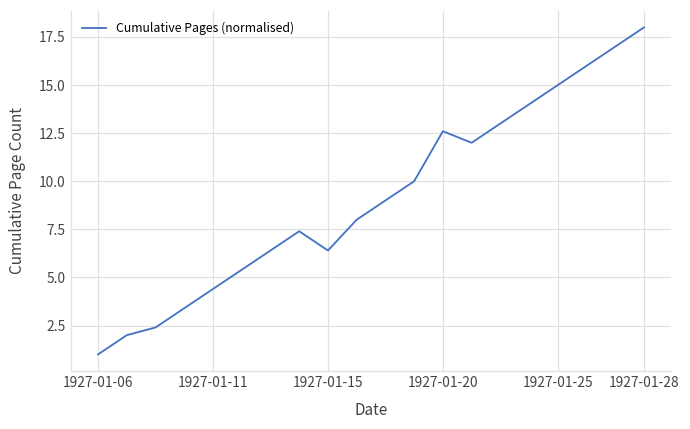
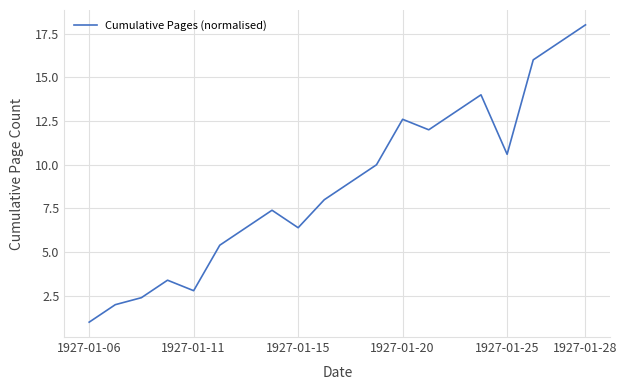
1927-01-11: 4.4 -> 2.8
1927-01-25: 15.0 -> 10.6
